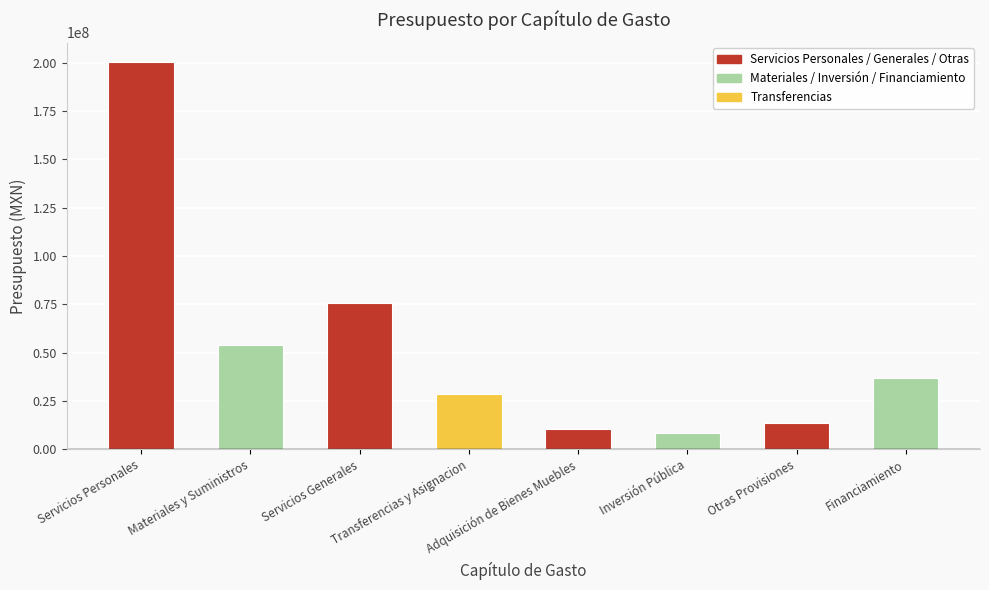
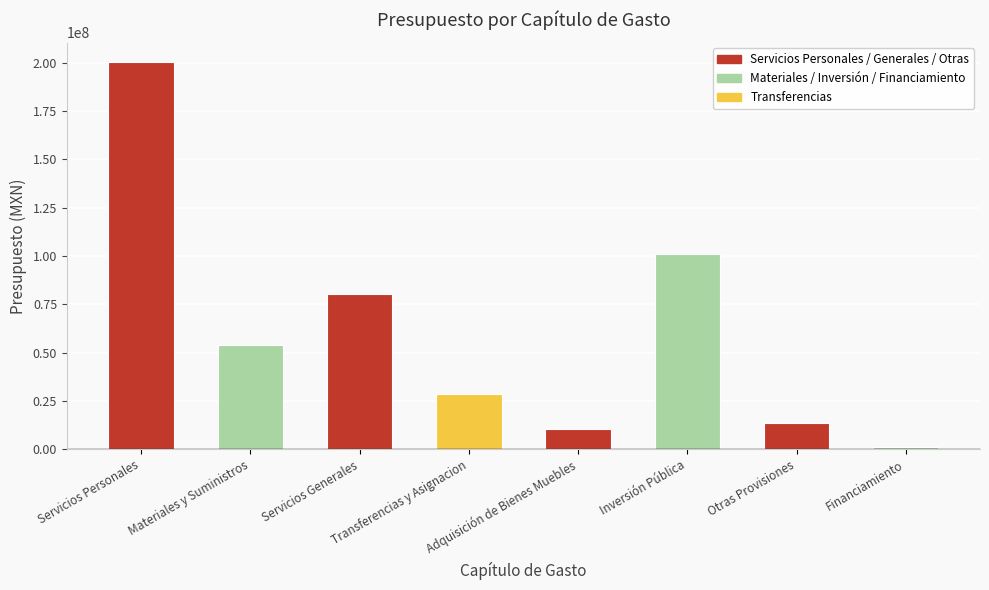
Servicios Generales: 76000000 -> 80000000
Inversión Pública: 9000000 -> 101000000
Financiamiento: 37000000 -> 1000000
